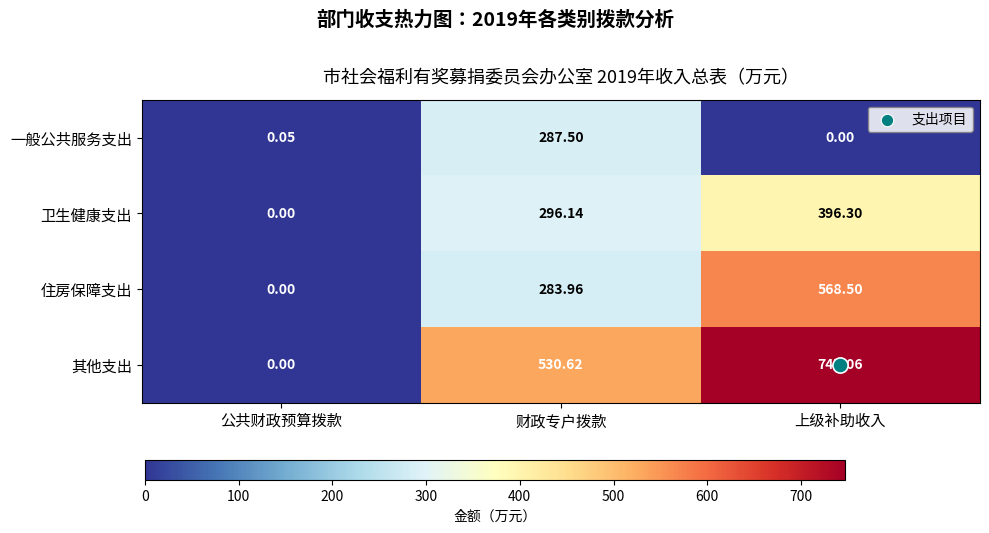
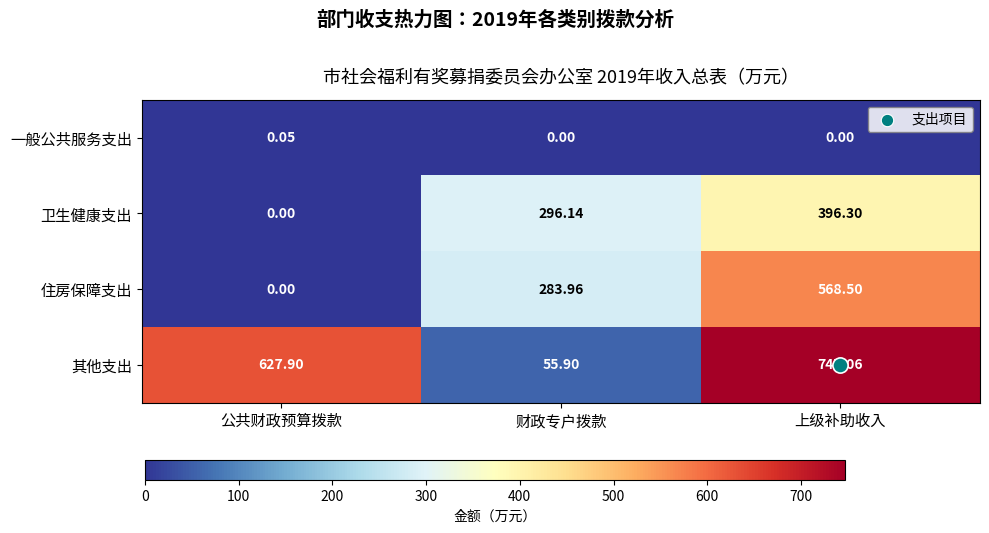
一般公共服务支出, 财政专户拨款: 287.50 -> 0.00
其他支出, 公共财政预算拨款: 0.00 -> 627.90
其他支出, 财政专户拨款: 530.62 -> 55.90
